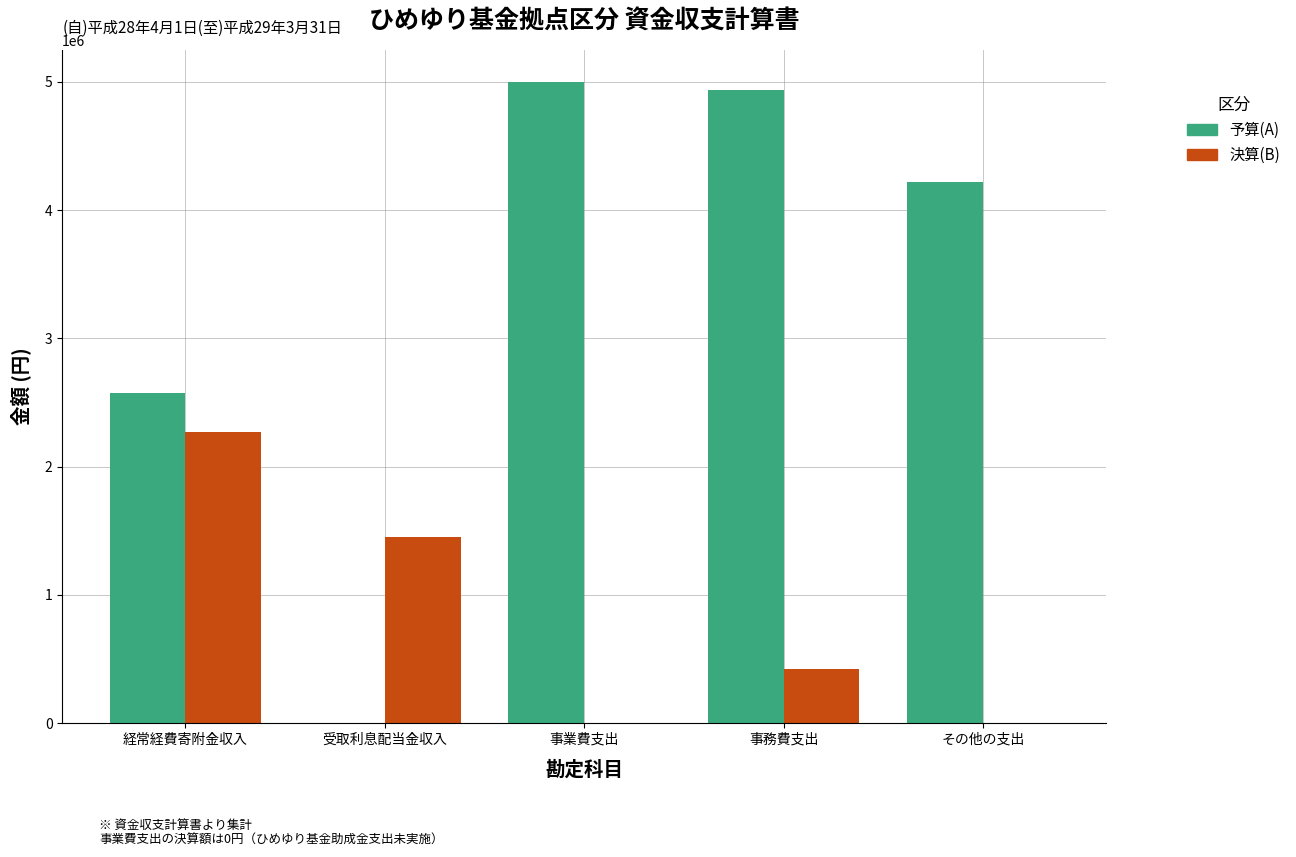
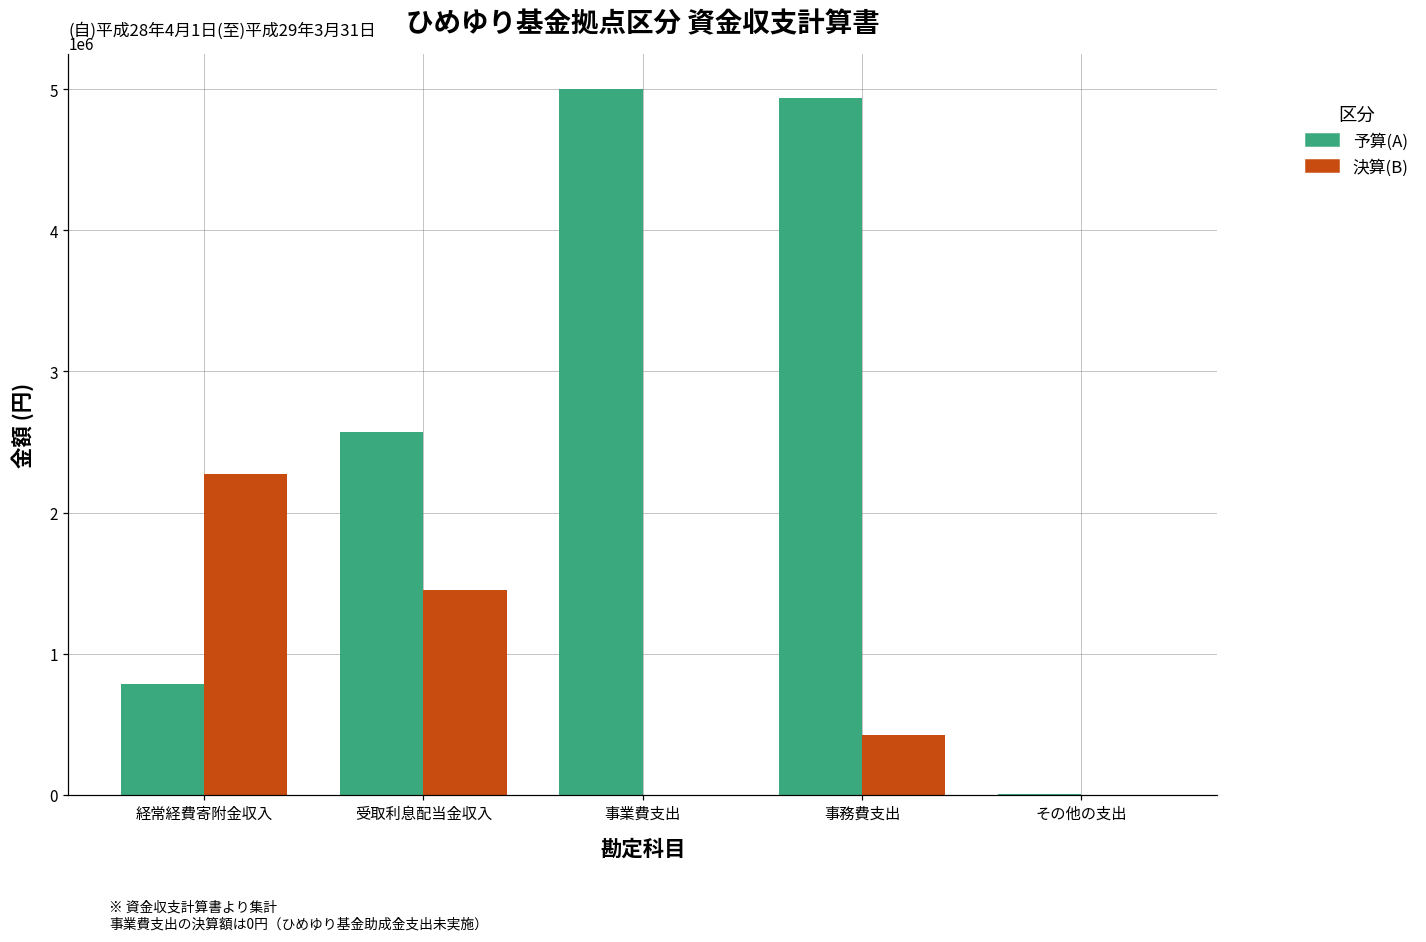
予算(A), 経常経費寄附金収入: 2570000 -> 790000
予算(A), 受取利息配当金収入: 0 -> 2570000
予算(A), その他の支出: 4220000 -> 0
